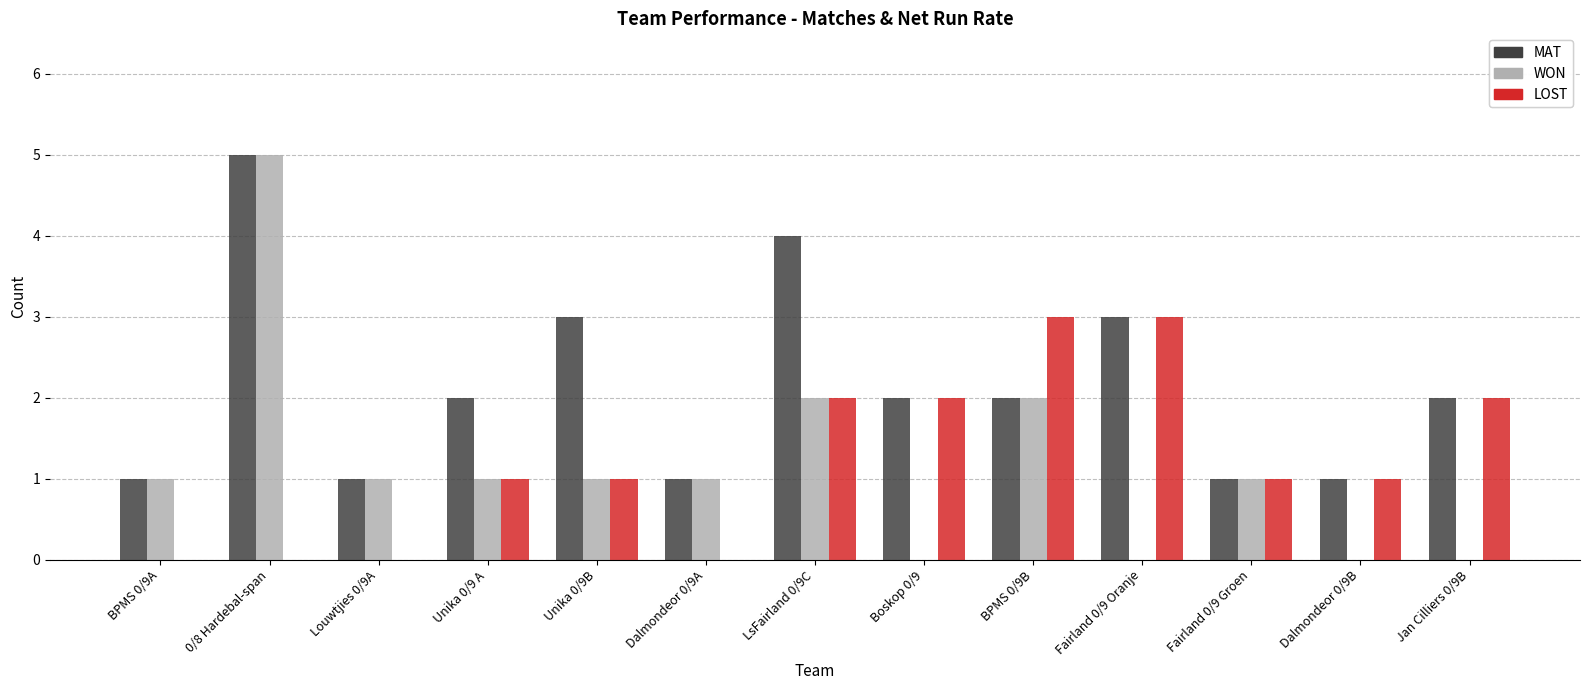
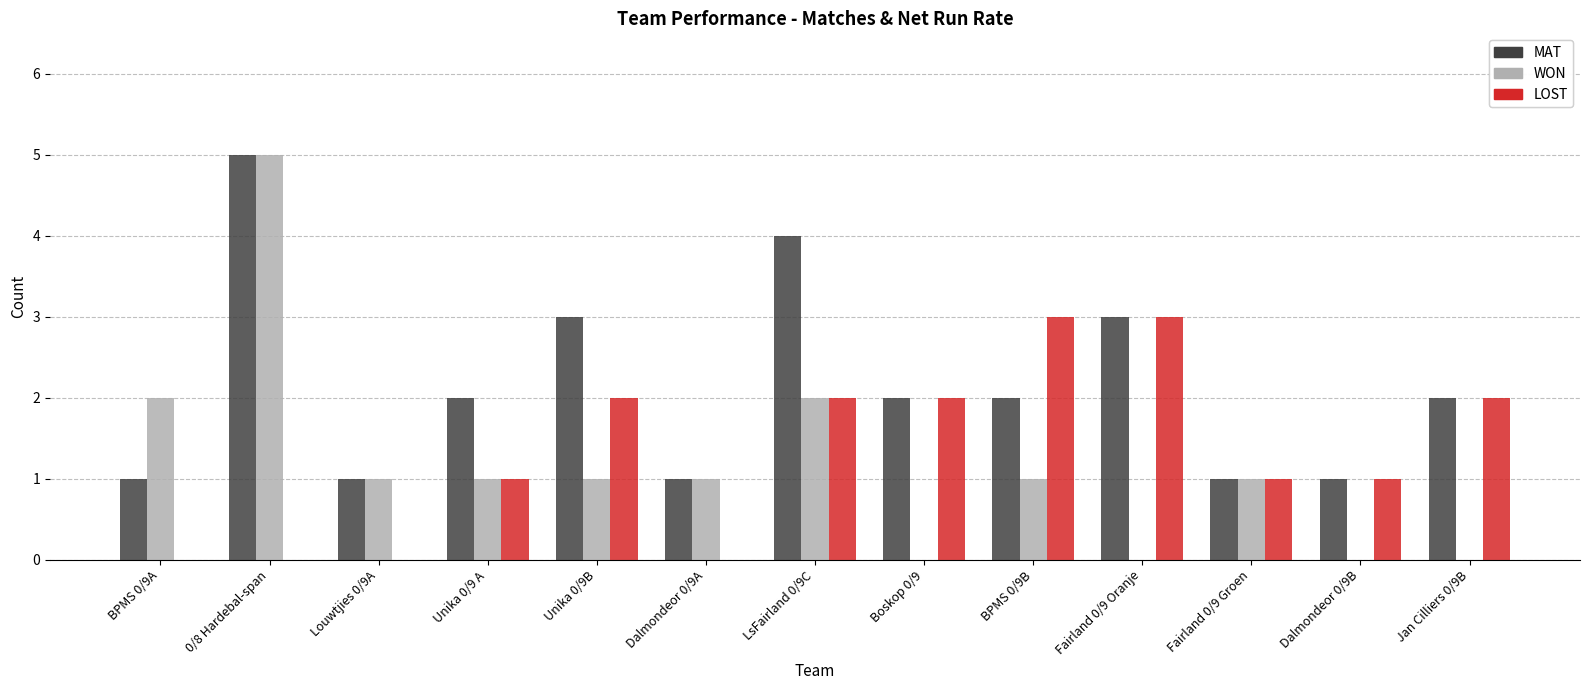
WON, BPMS 0/9A: 1 -> 2
LOST, Unika 0/9B: 1 -> 2
WON, BPMS 0/9B: 2 -> 1
